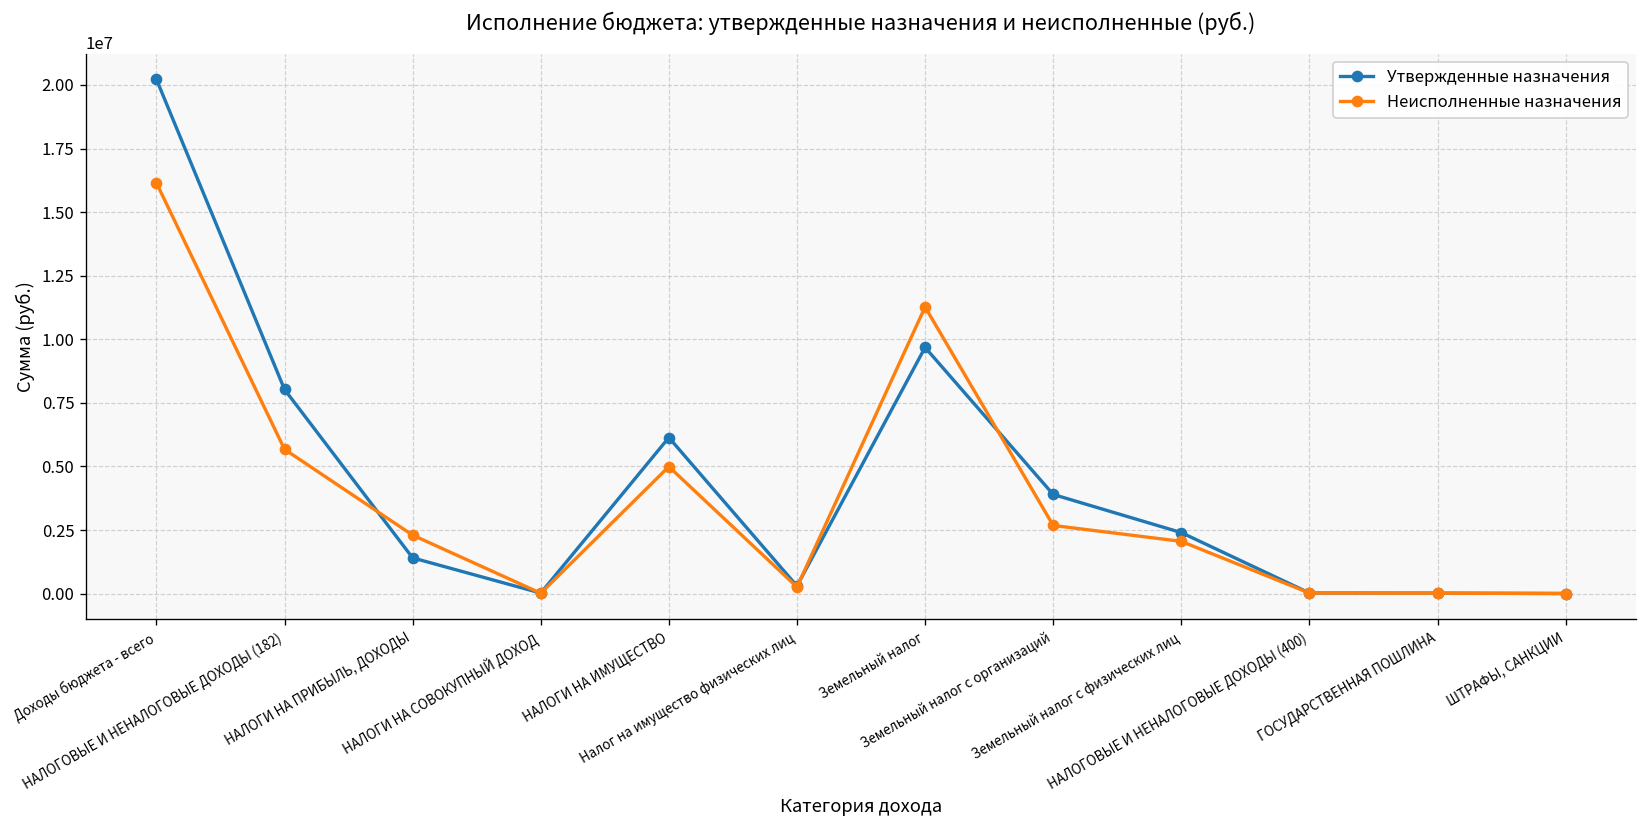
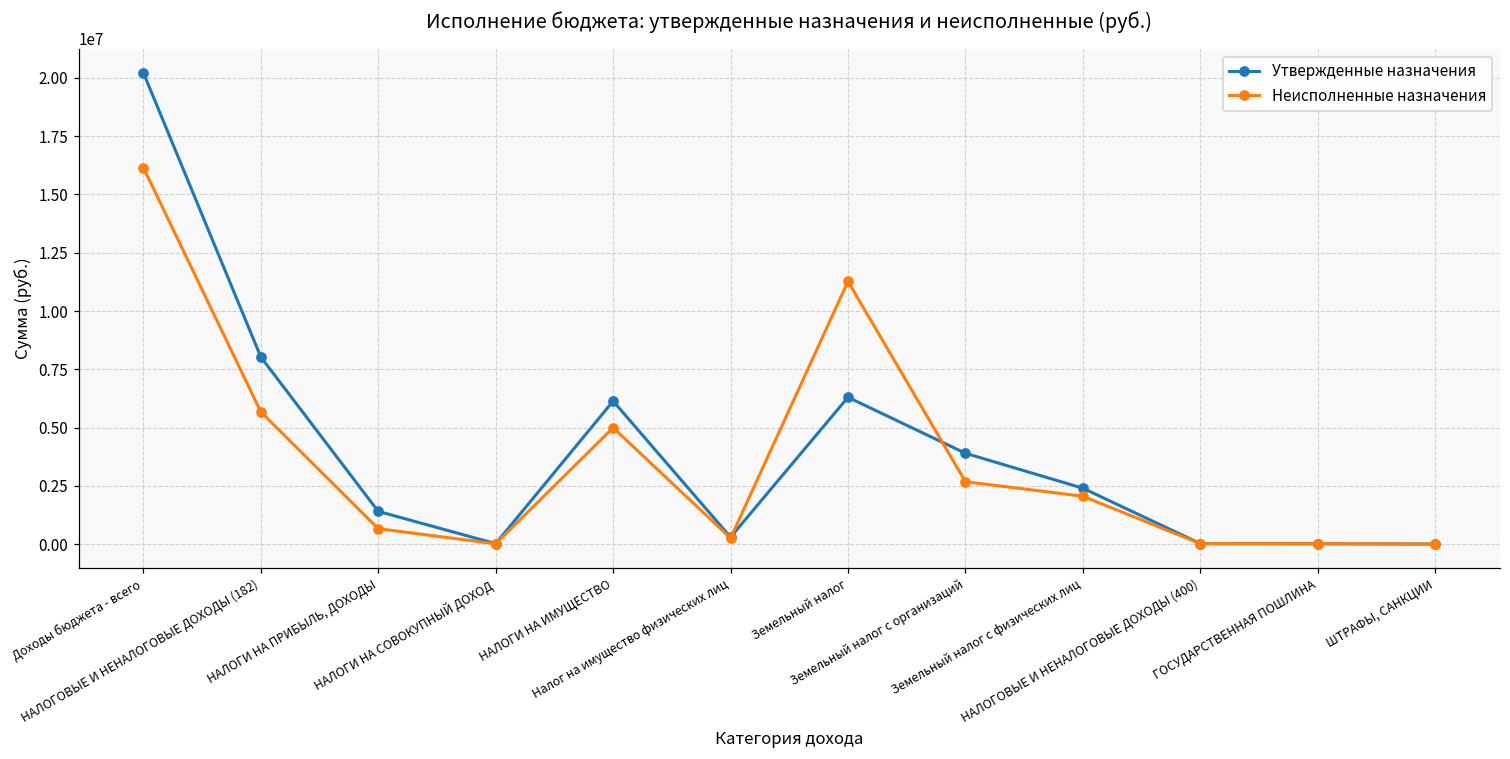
Неисполненные назначения, НАЛОГИ НА ПРИБЫЛЬ, ДОХОДЫ: 2300000 -> 700000
Утвержденные назначения, Земельный налог: 9700000 -> 6300000
